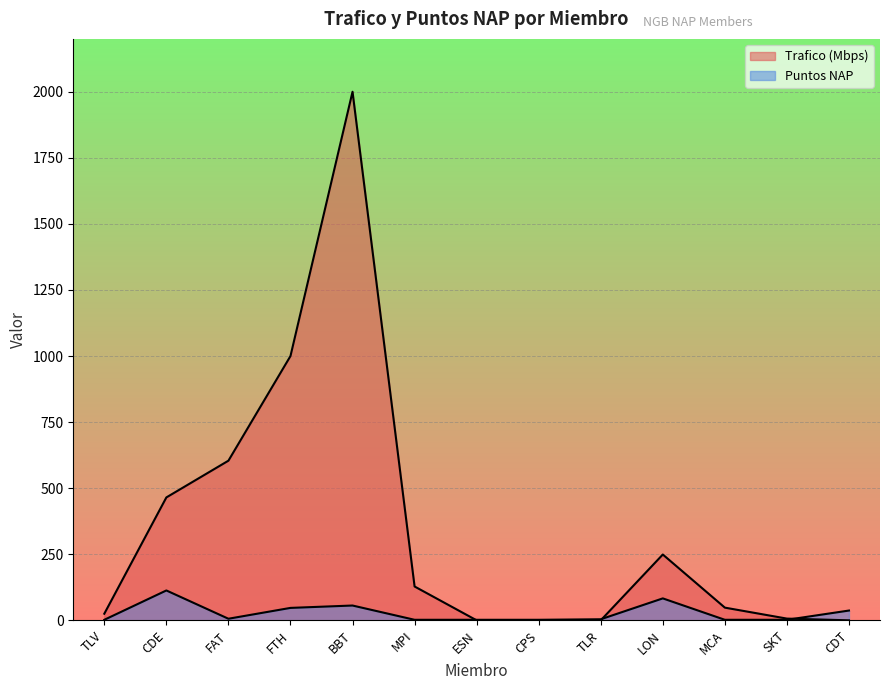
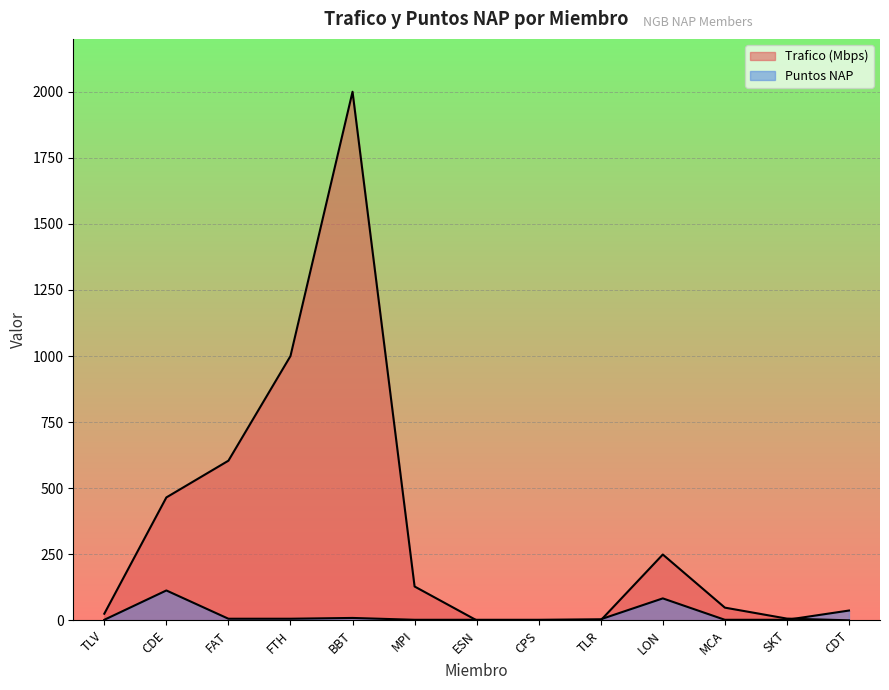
Puntos NAP, FTH: 50 -> 10
Puntos NAP, BBT: 60 -> 10
